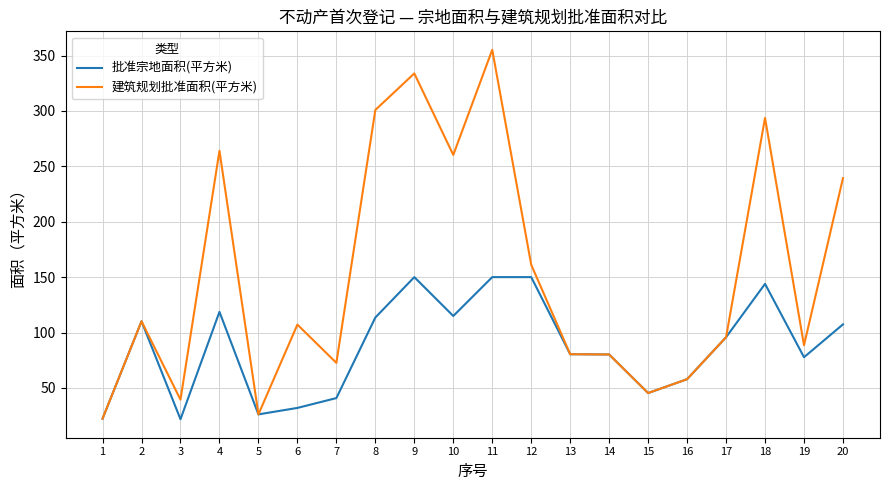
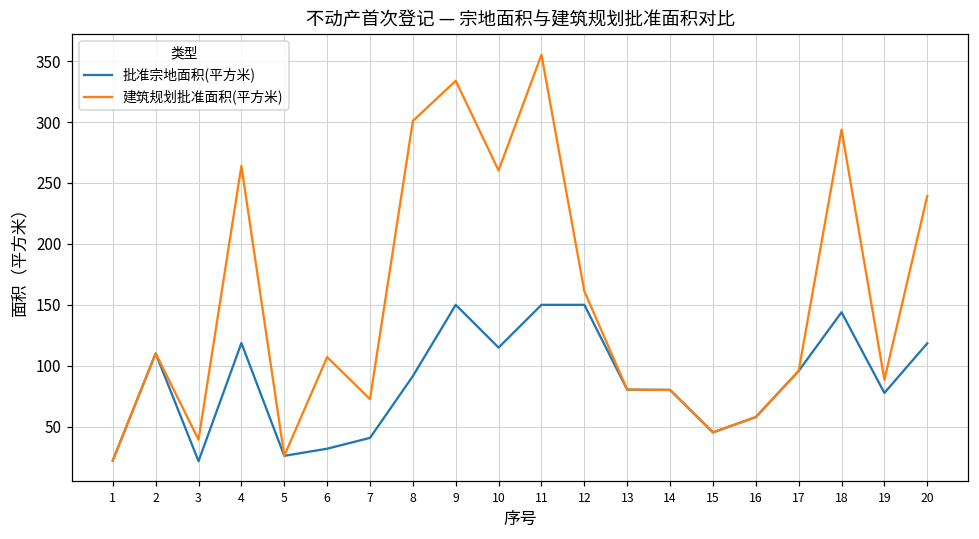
批准宗地面积(平方米), 8: 114 -> 92
批准宗地面积(平方米), 20: 107 -> 118
